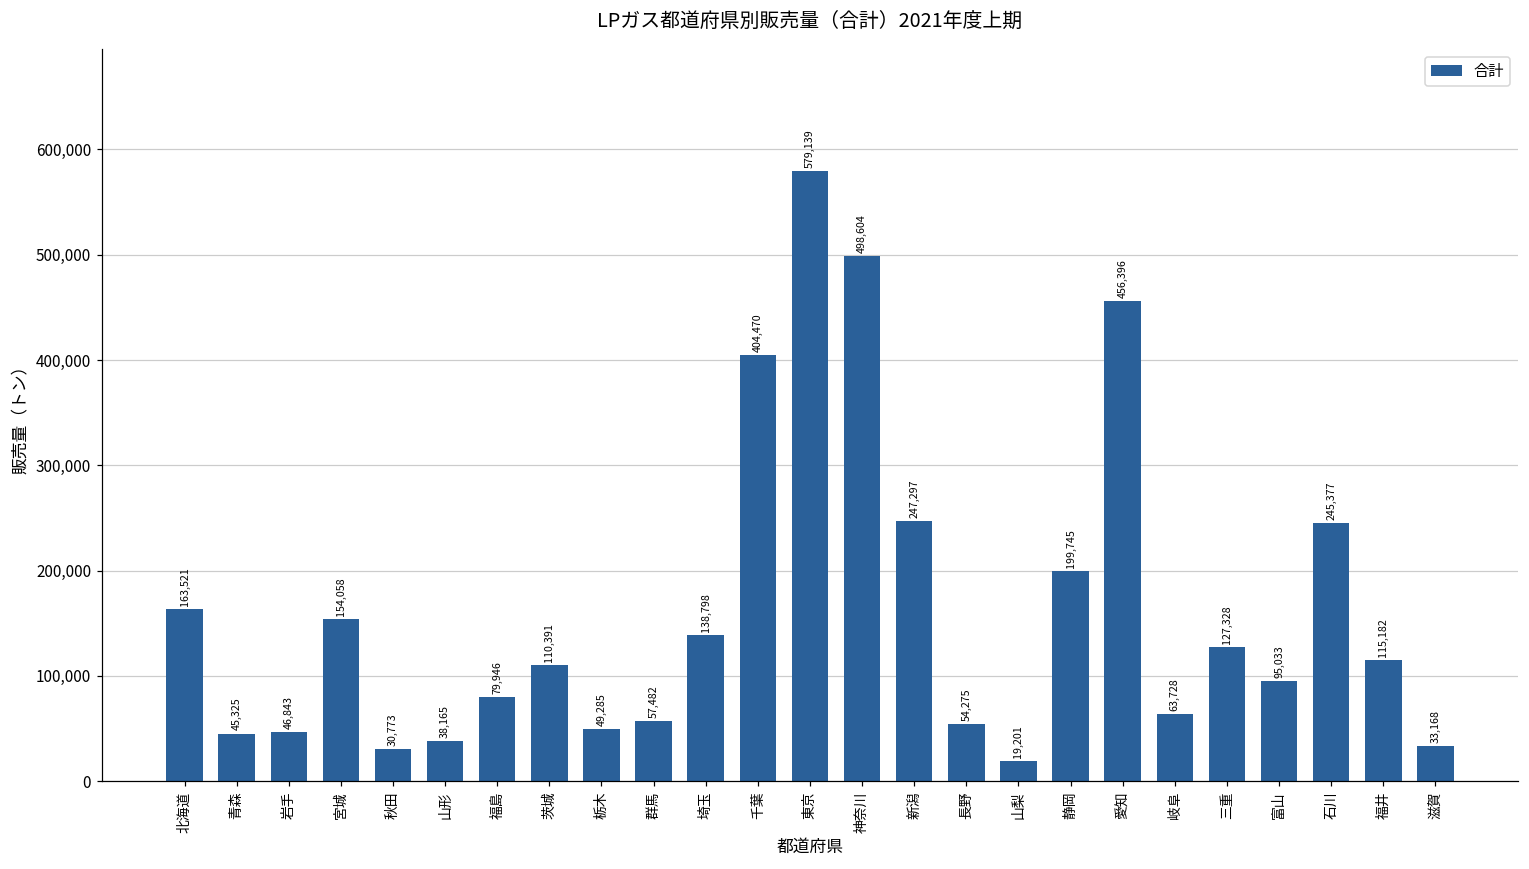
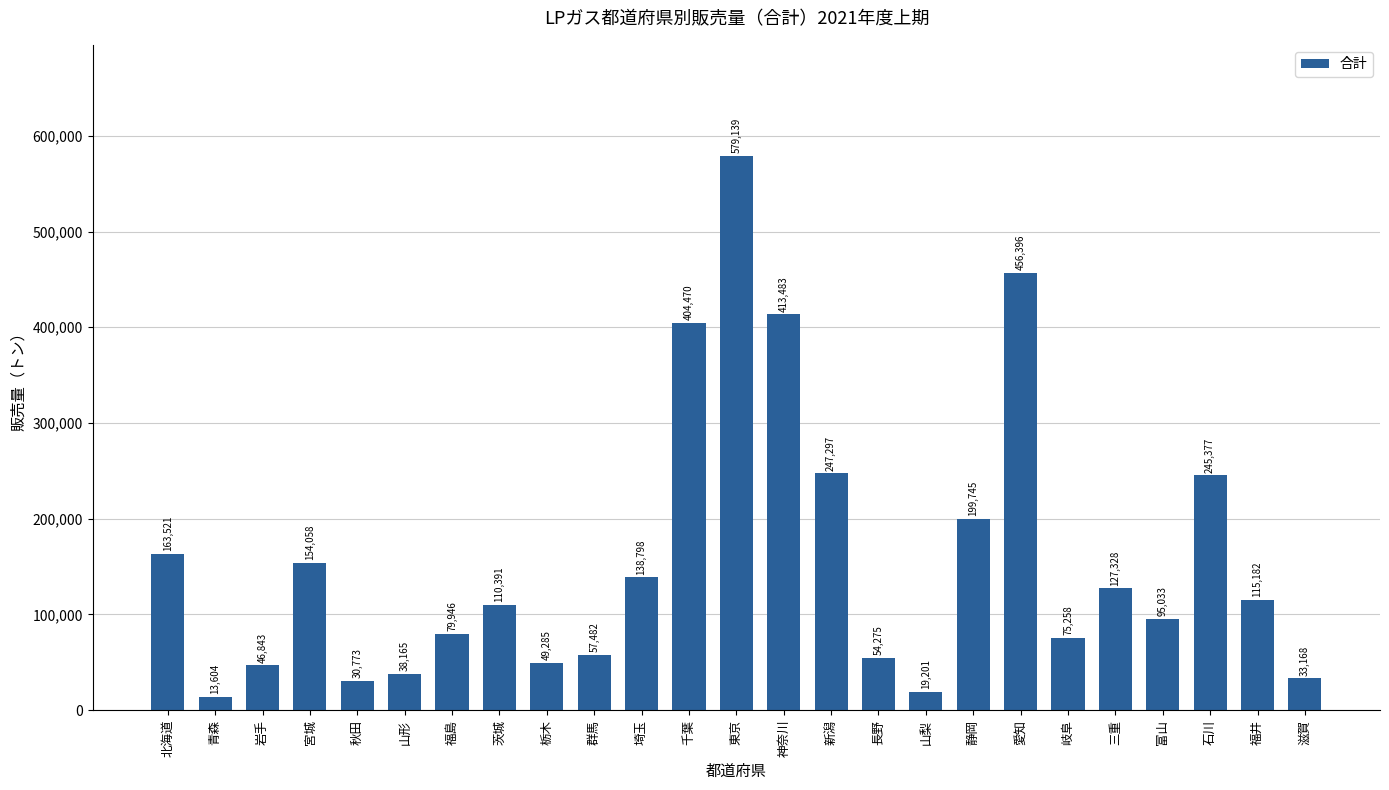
青森: 45,325 -> 13,604
神奈川: 498,604 -> 413,483
岐阜: 63,728 -> 75,258
